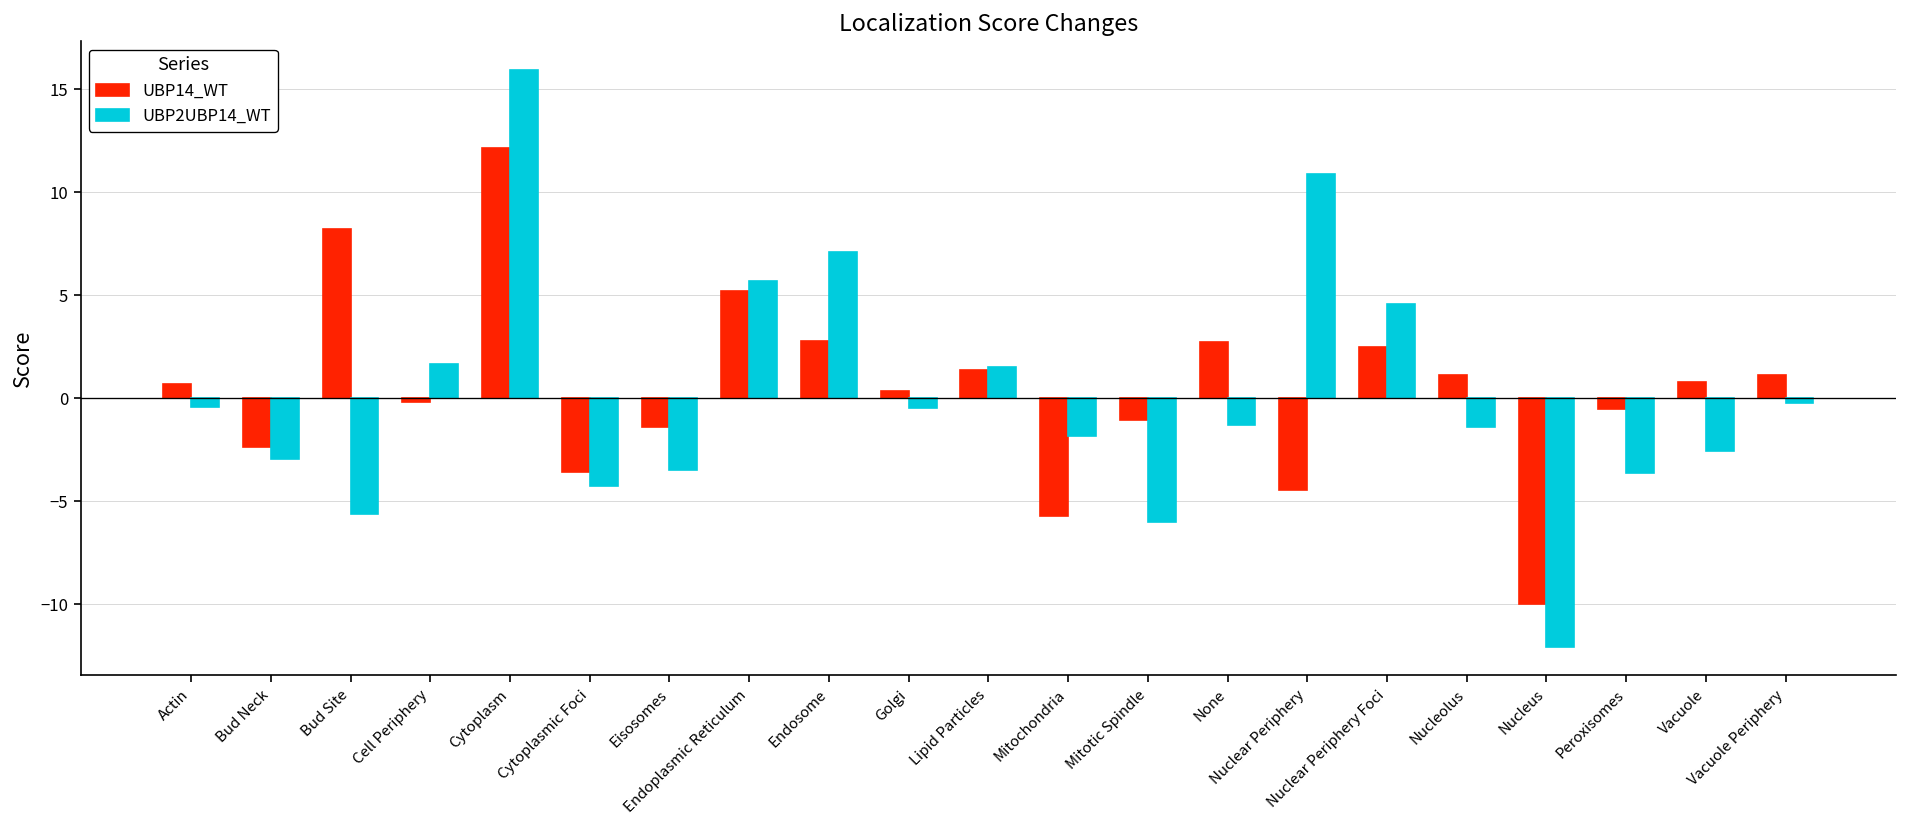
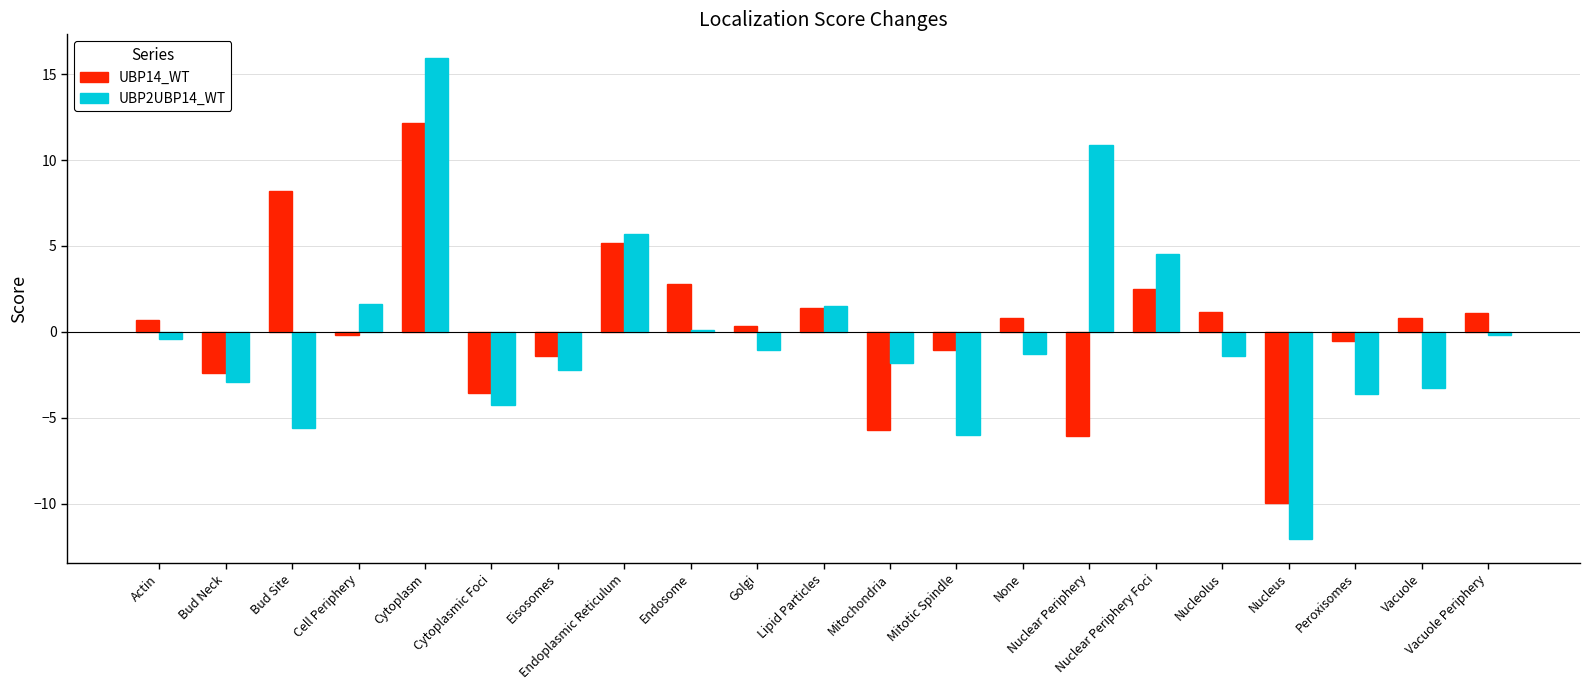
UBP2UBP14_WT, Eisosomes: -3.5 -> -2.3
UBP2UBP14_WT, Endosome: 7.1 -> 0.1
UBP2UBP14_WT, Golgi: -0.5 -> -1.0
UBP14_WT, None: 2.7 -> 0.8
UBP14_WT, Nuclear Periphery: -4.5 -> -6.1
UBP2UBP14_WT, Vacuole: -2.6 -> -3.3
